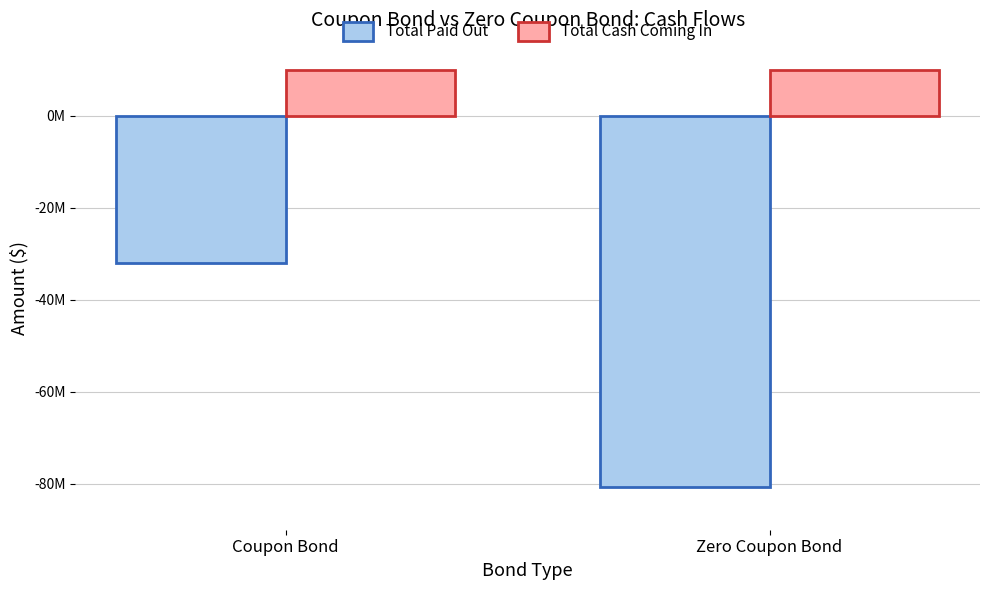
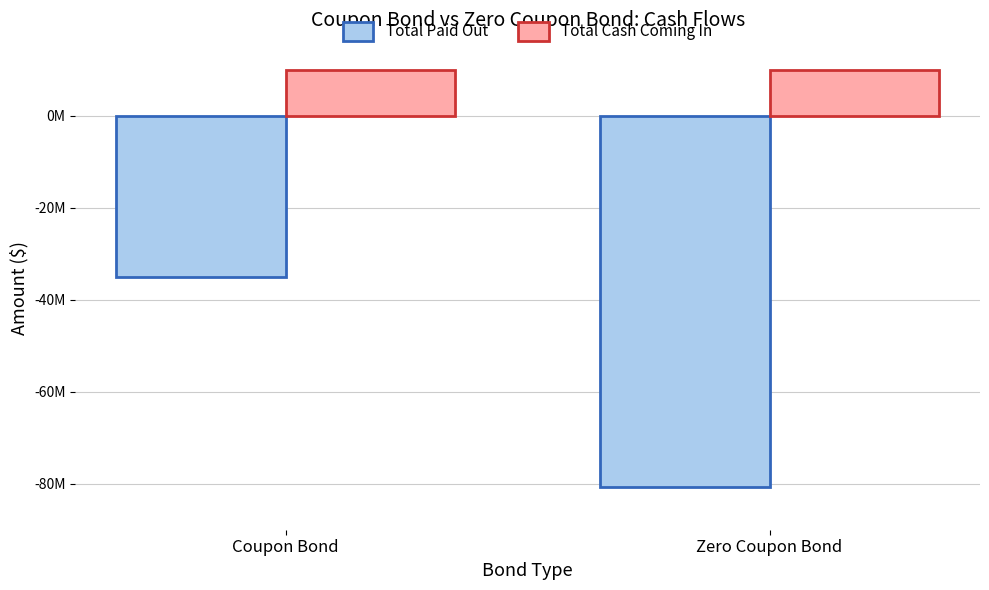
Total Paid Out, Coupon Bond: -32000000 -> -35000000
